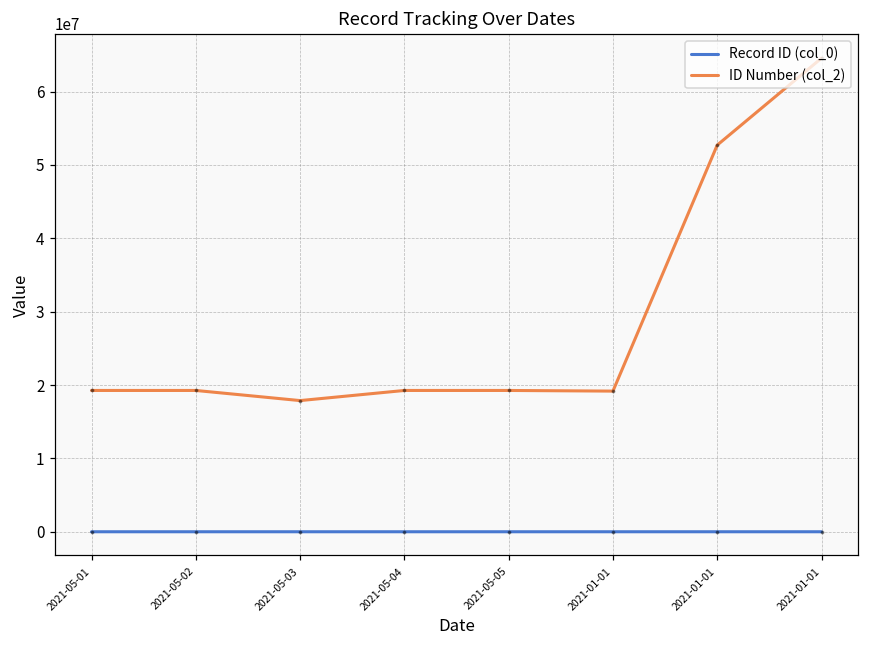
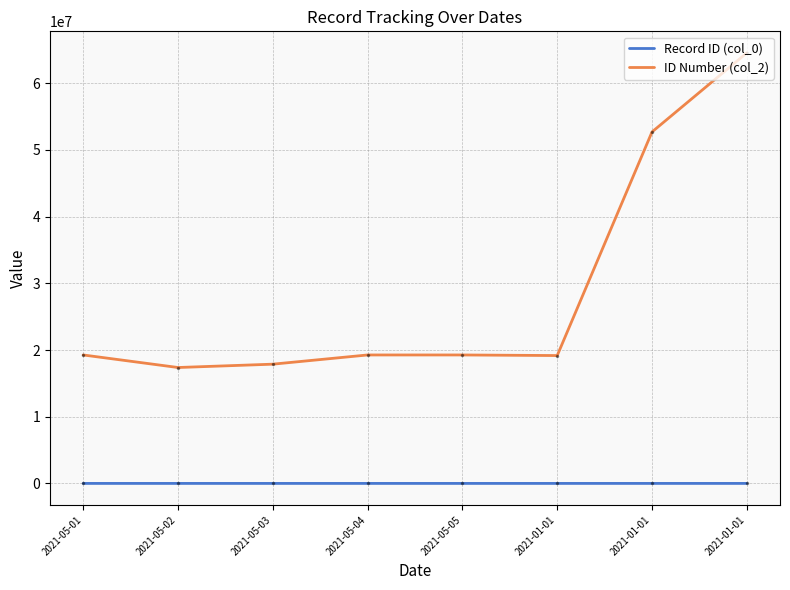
ID Number (col_2), 2021-05-02: 19000000 -> 17000000
